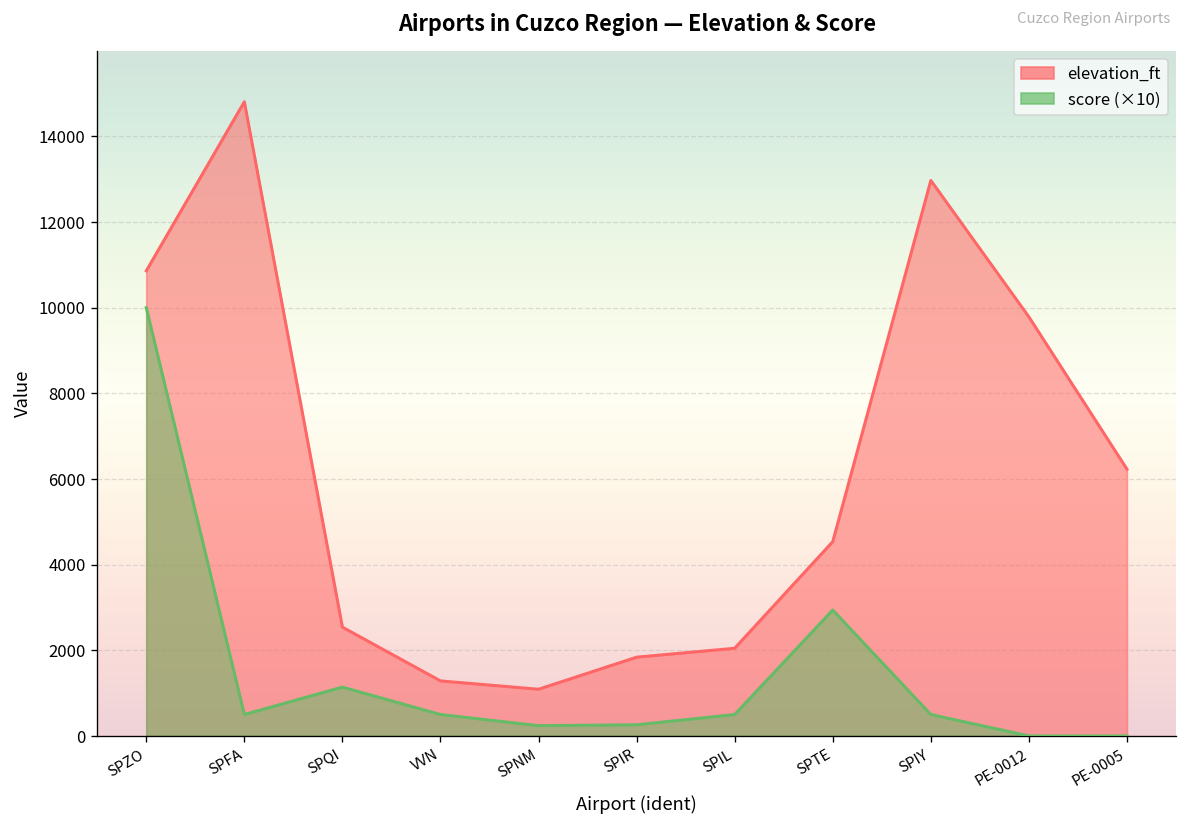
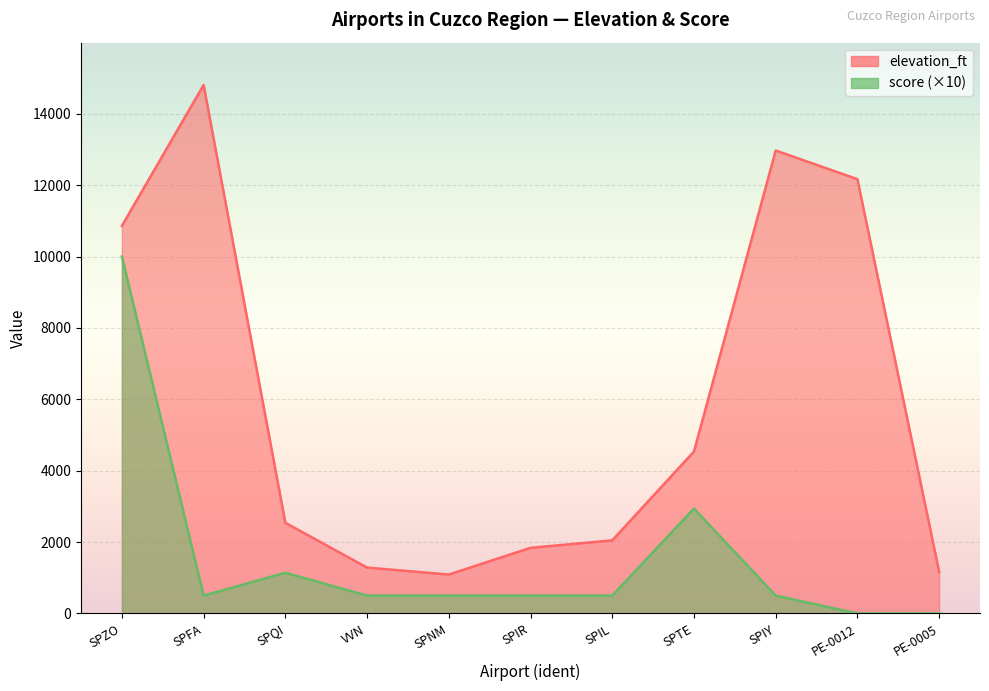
score (×10), SPNM: 200 -> 500
score (×10), SPIR: 300 -> 500
elevation_ft, PE-0012: 9800 -> 12200
elevation_ft, PE-0005: 6200 -> 1200
